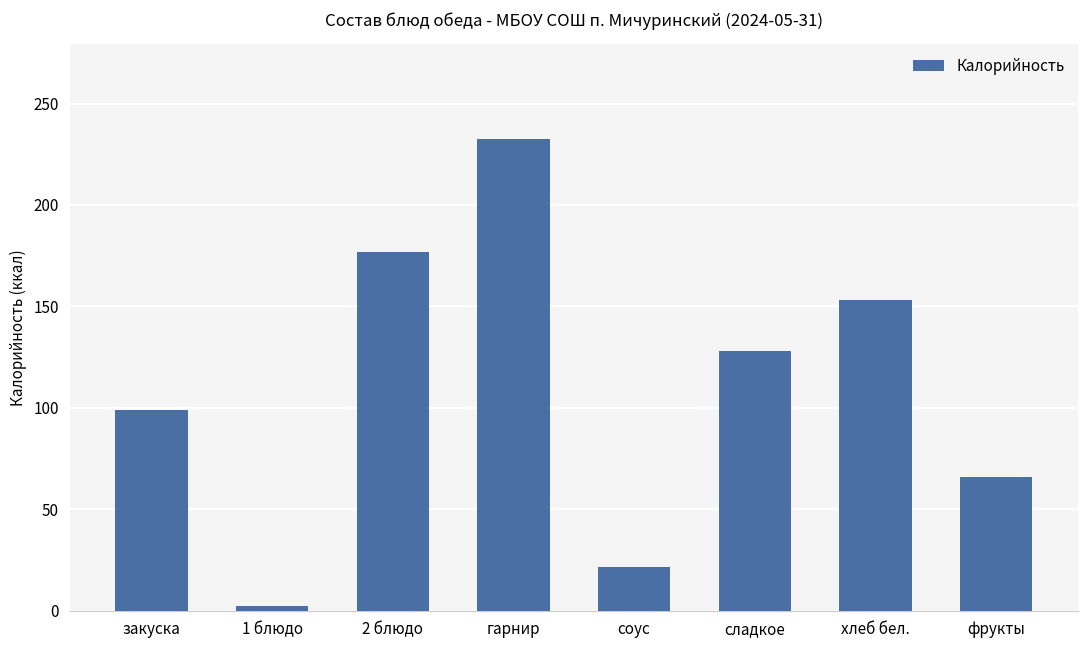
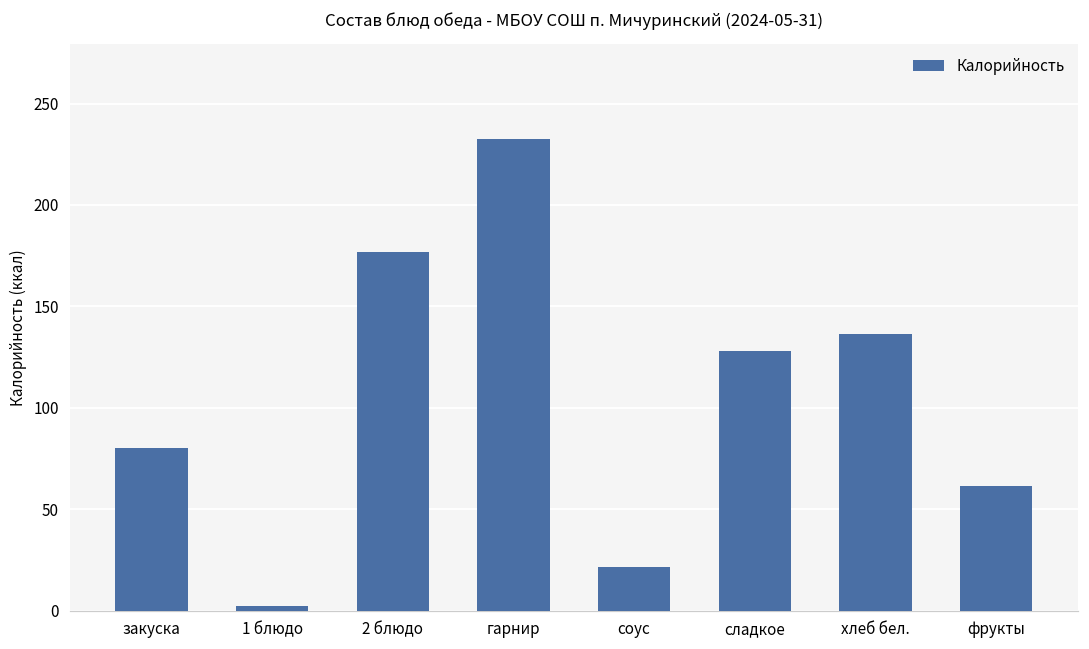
закуска: 99 -> 80
хлеб бел.: 153 -> 136
фрукты: 66 -> 61
